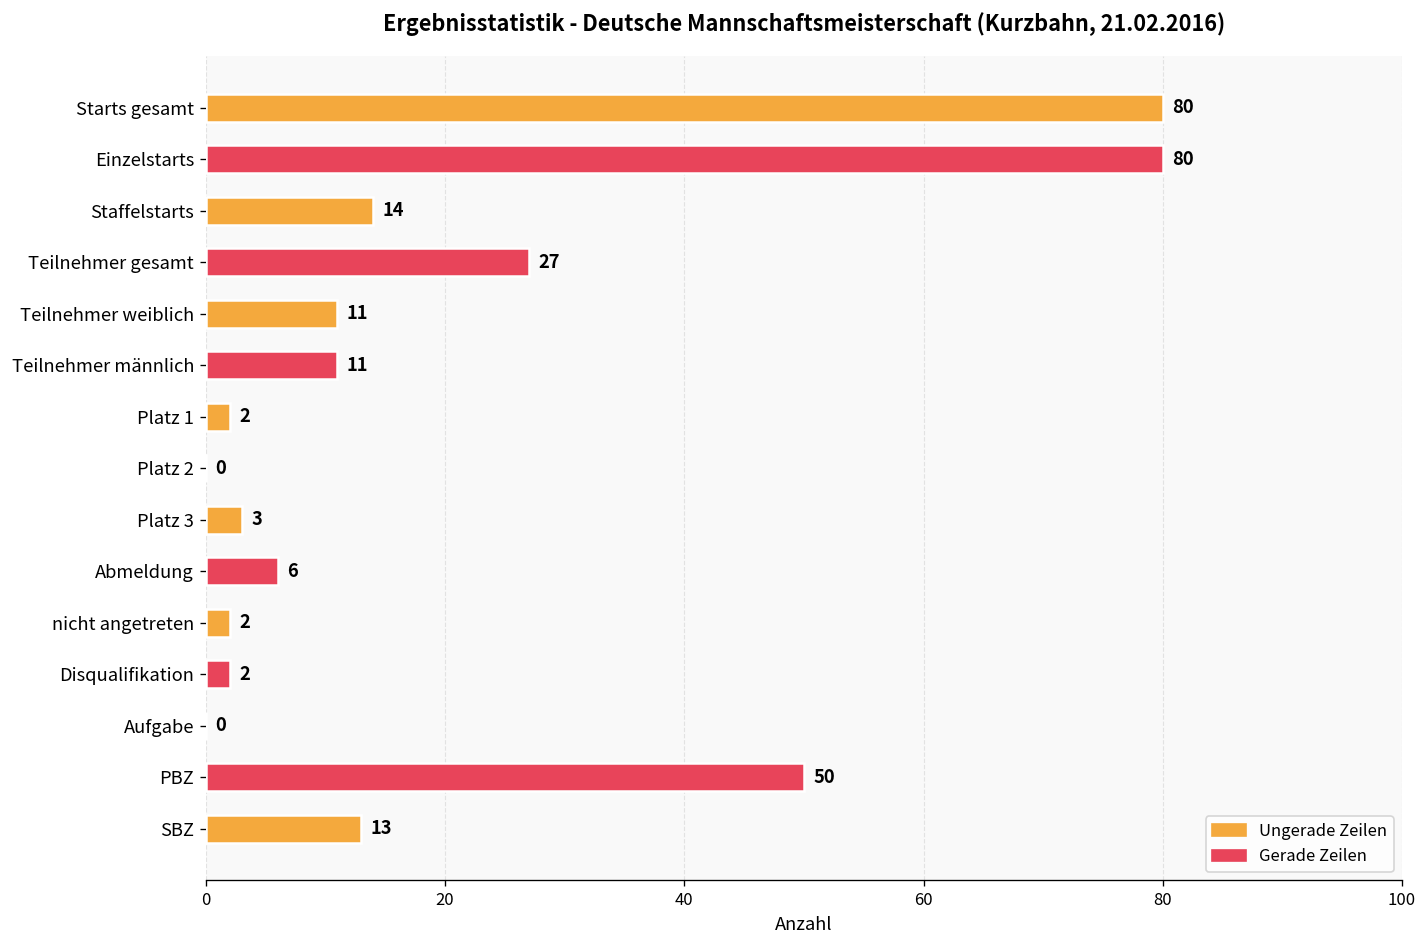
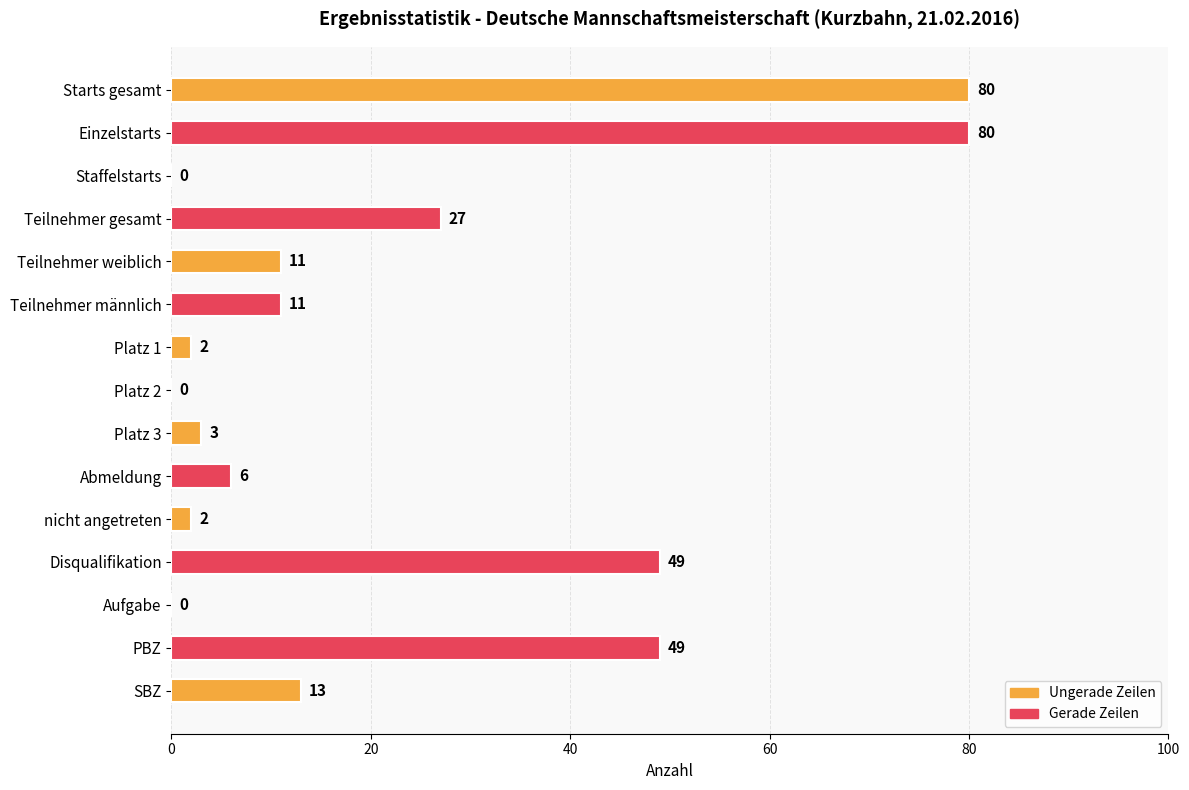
Staffelstarts: 14 -> 0
Disqualifikation: 2 -> 49
PBZ: 50 -> 49
